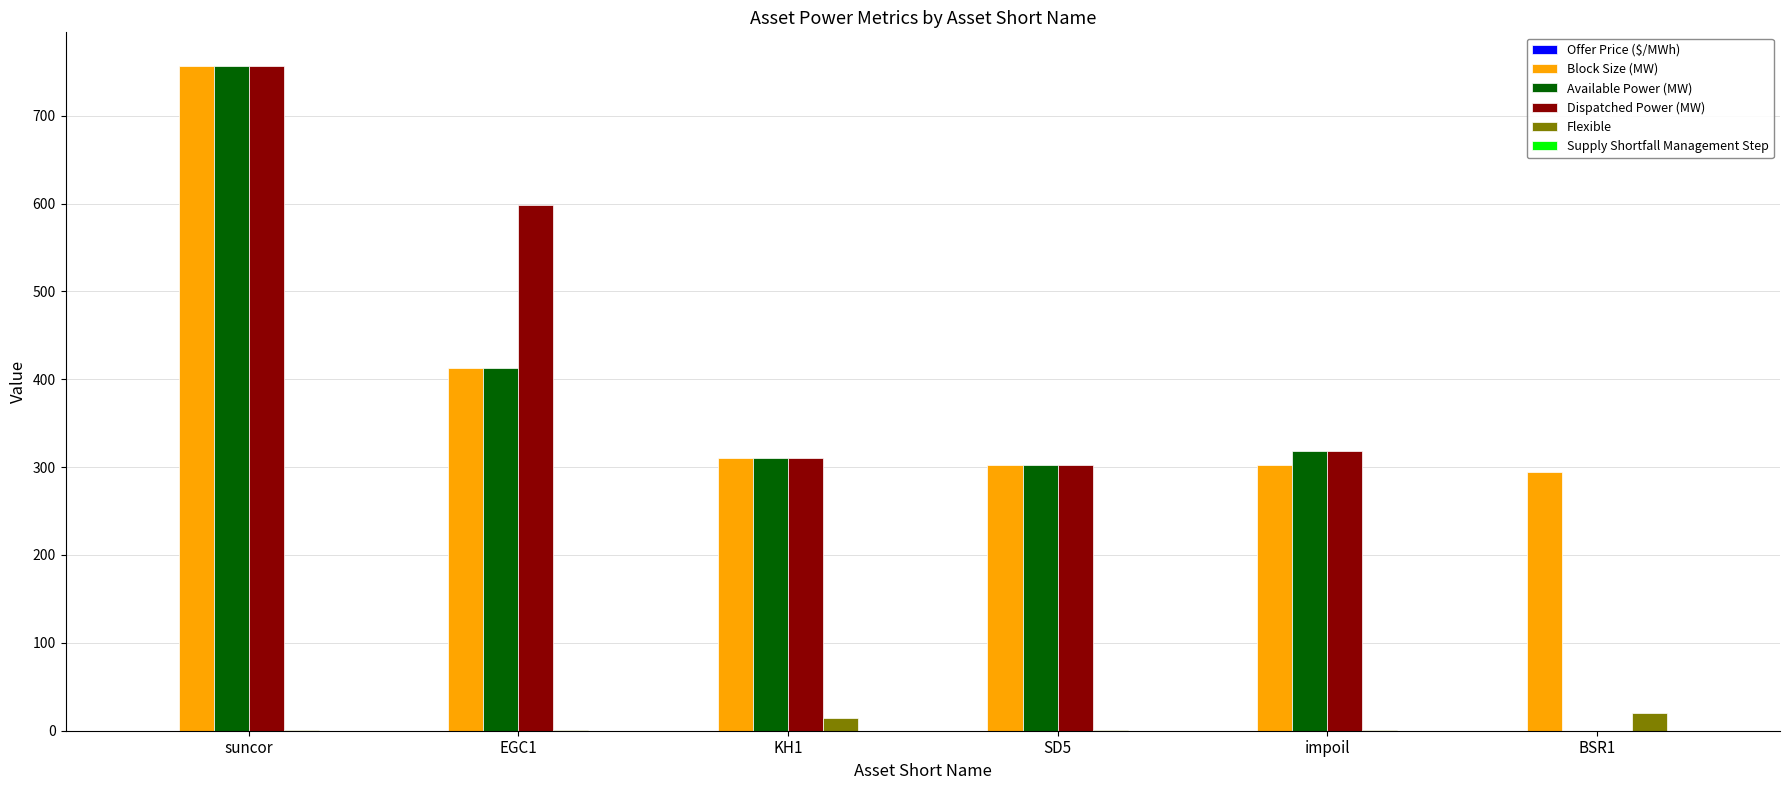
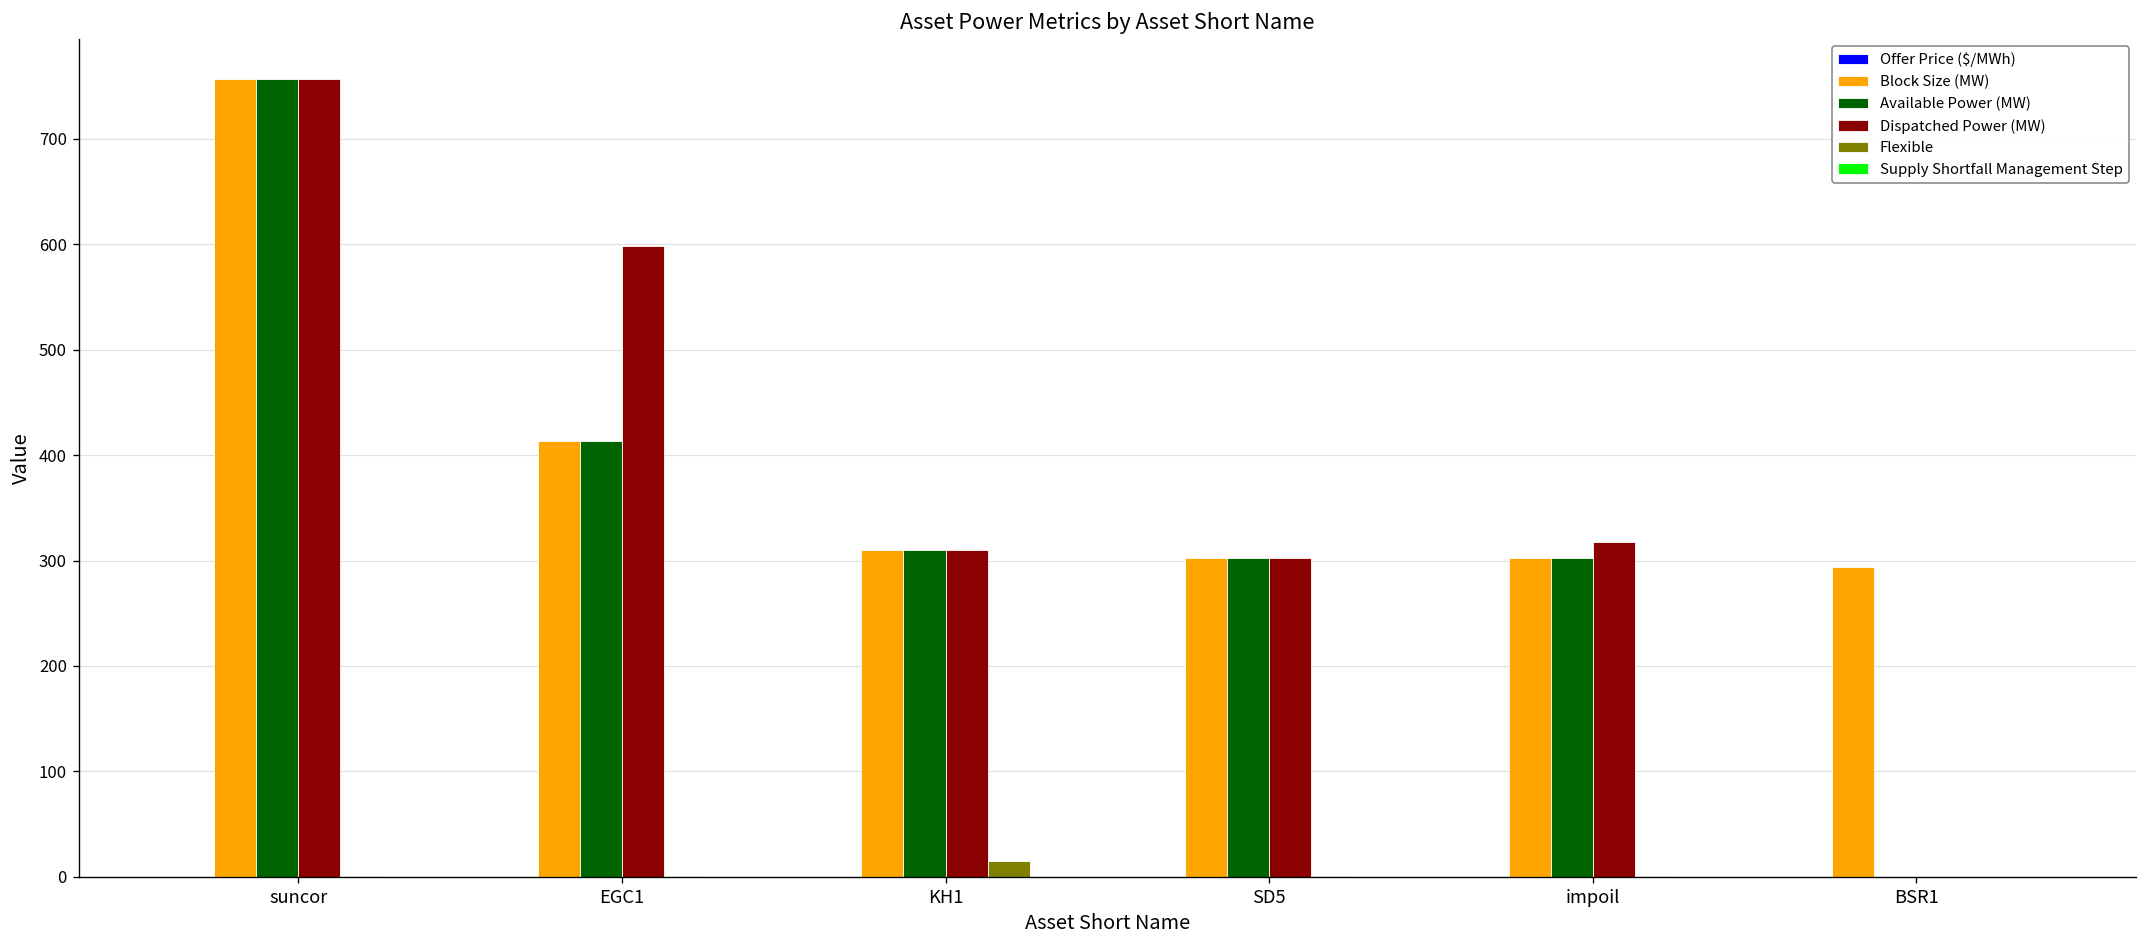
Available Power (MW), impoil: 320 -> 300
Flexible, BSR1: 20 -> 0
